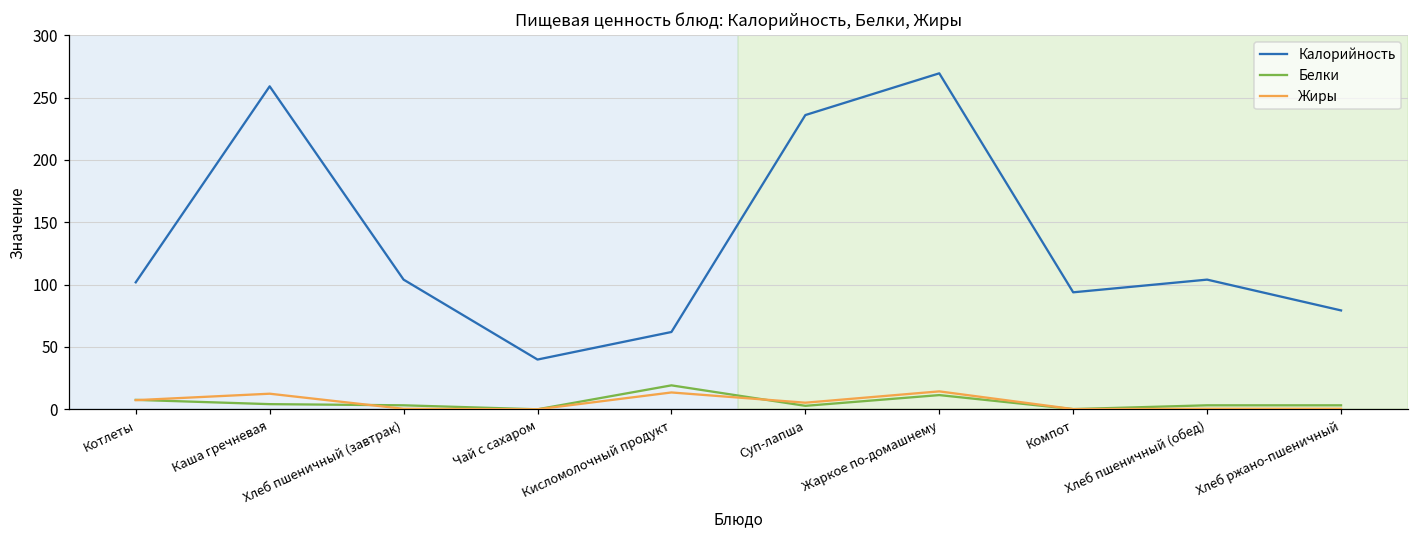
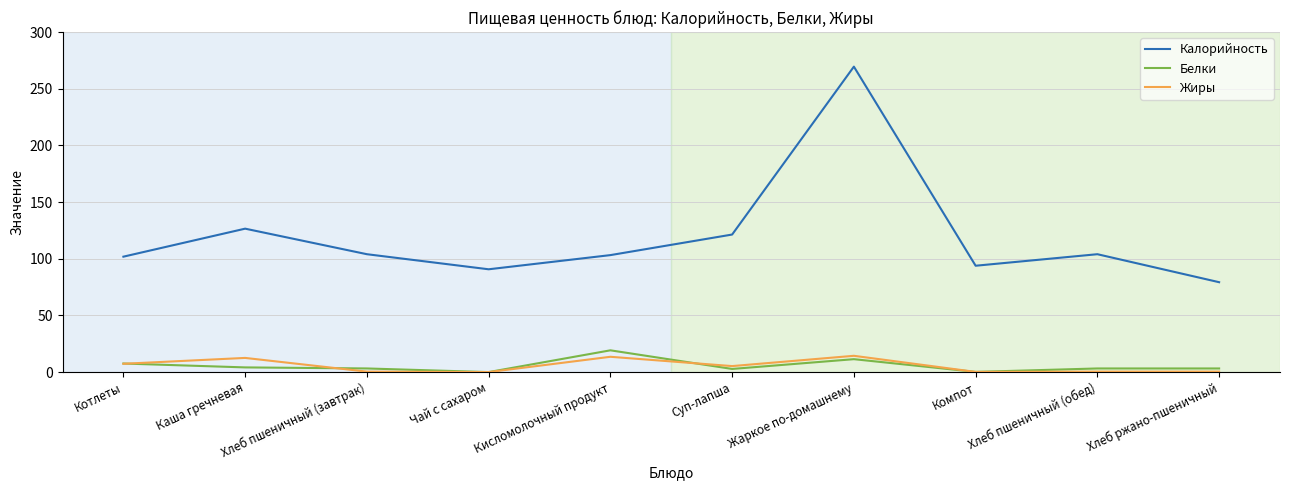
Калорийность, Каша гречневая: 259 -> 127
Калорийность, Чай с сахаром: 40 -> 91
Калорийность, Кисломолочный продукт: 62 -> 103
Калорийность, Суп-лапша: 236 -> 121
